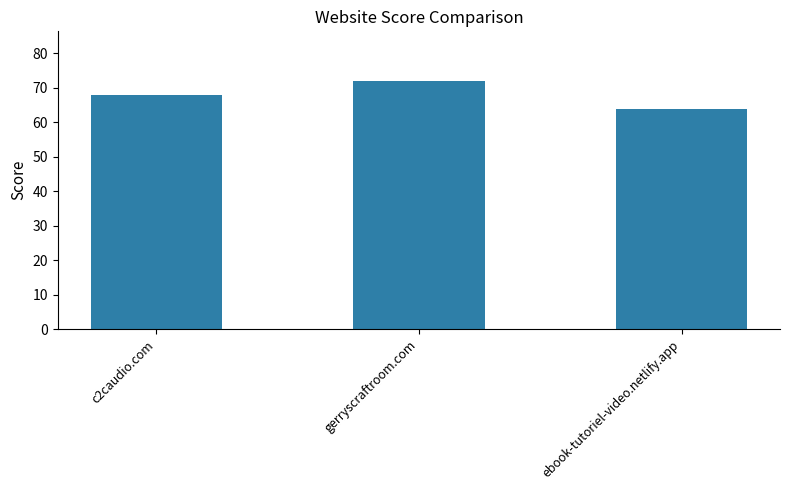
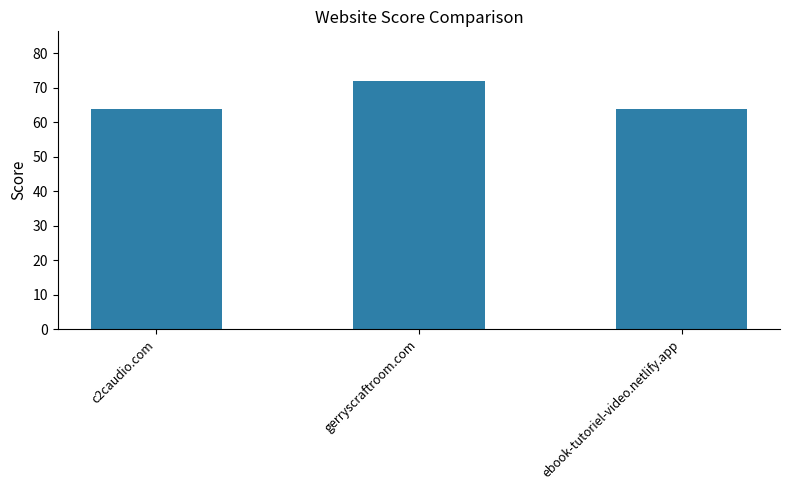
c2caudio.com: 68 -> 64
